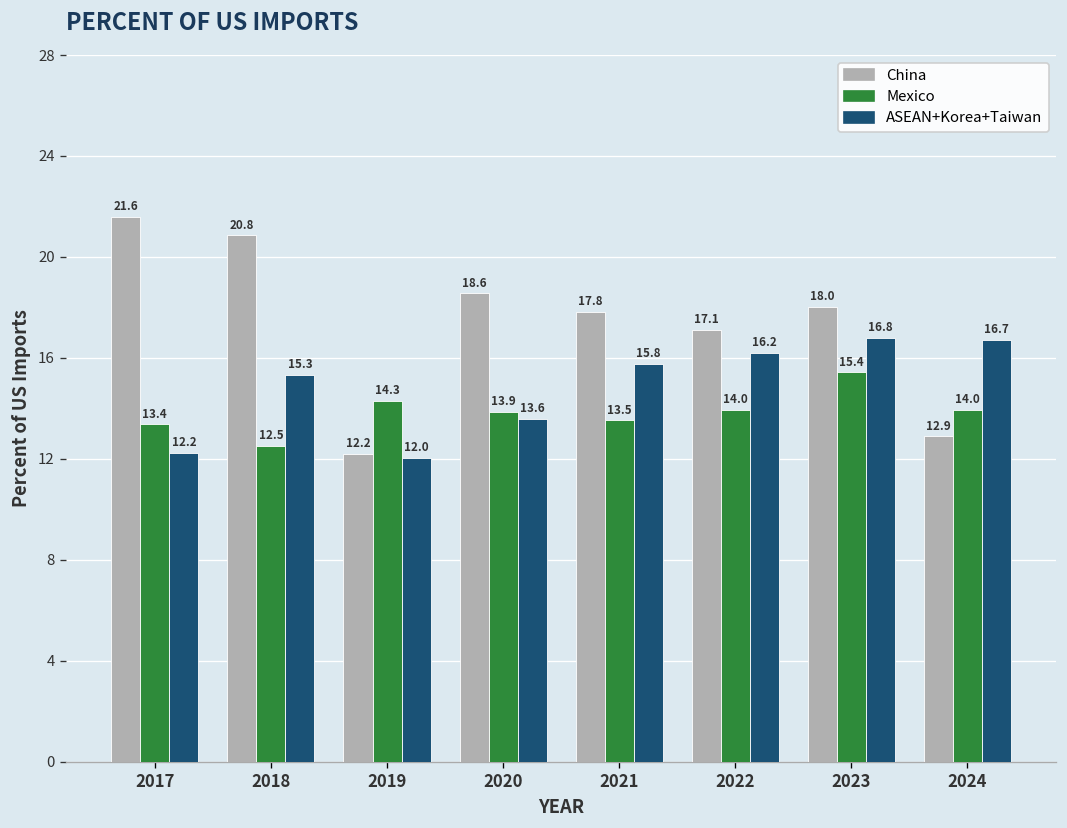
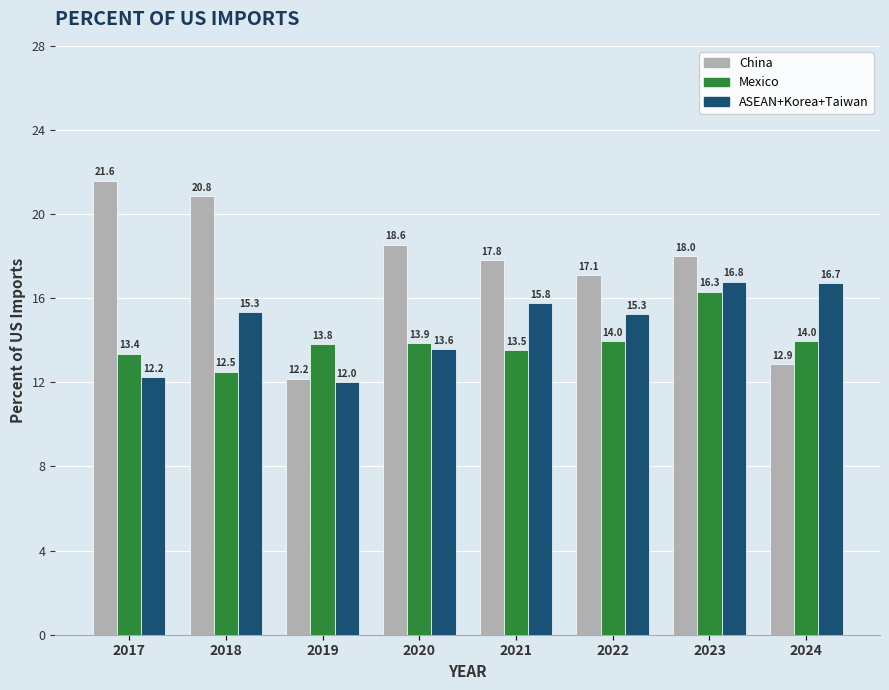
Mexico, 2019: 14.3 -> 13.8
ASEAN+Korea+Taiwan, 2022: 16.2 -> 15.3
Mexico, 2023: 15.4 -> 16.3
